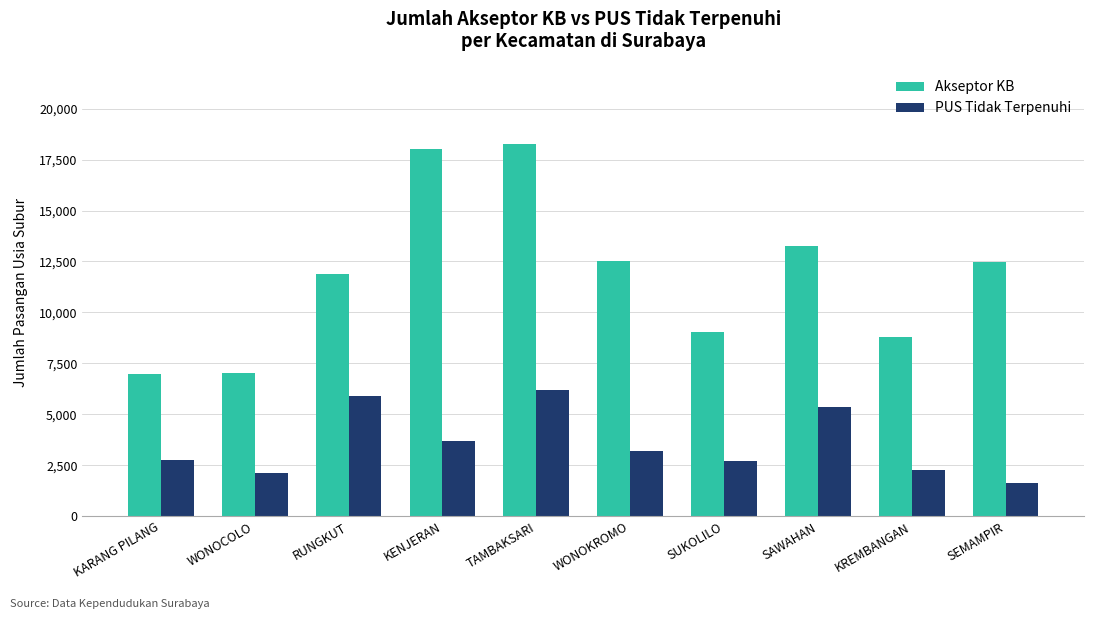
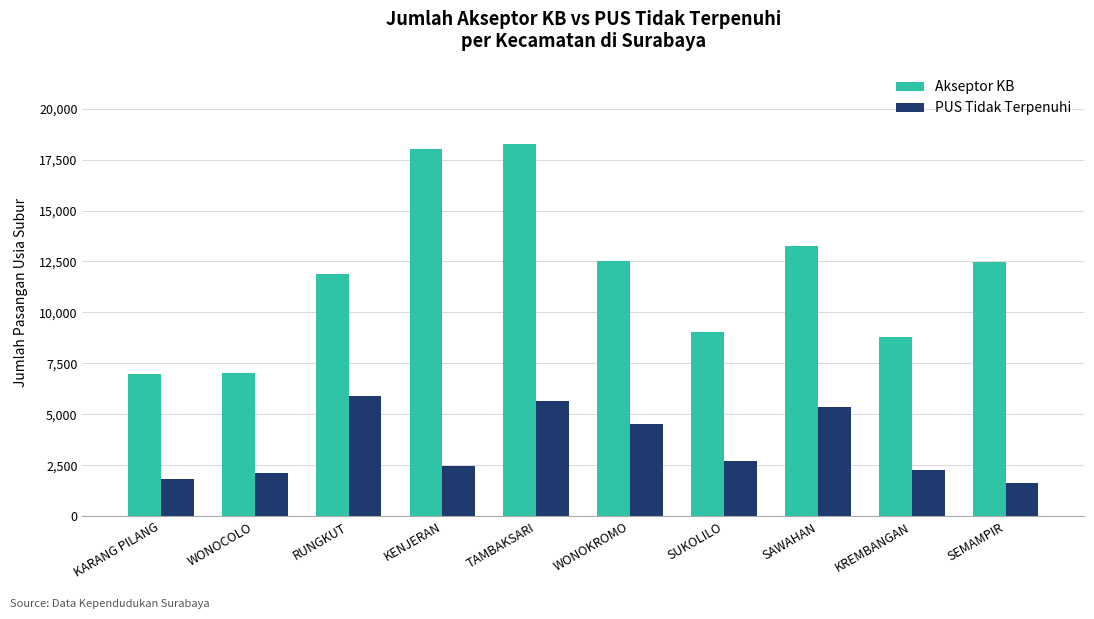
PUS Tidak Terpenuhi, KARANG PILANG: 2,800 -> 1,800
PUS Tidak Terpenuhi, KENJERAN: 3,700 -> 2,500
PUS Tidak Terpenuhi, TAMBAKSARI: 6,200 -> 5,700
PUS Tidak Terpenuhi, WONOKROMO: 3,200 -> 4,500
